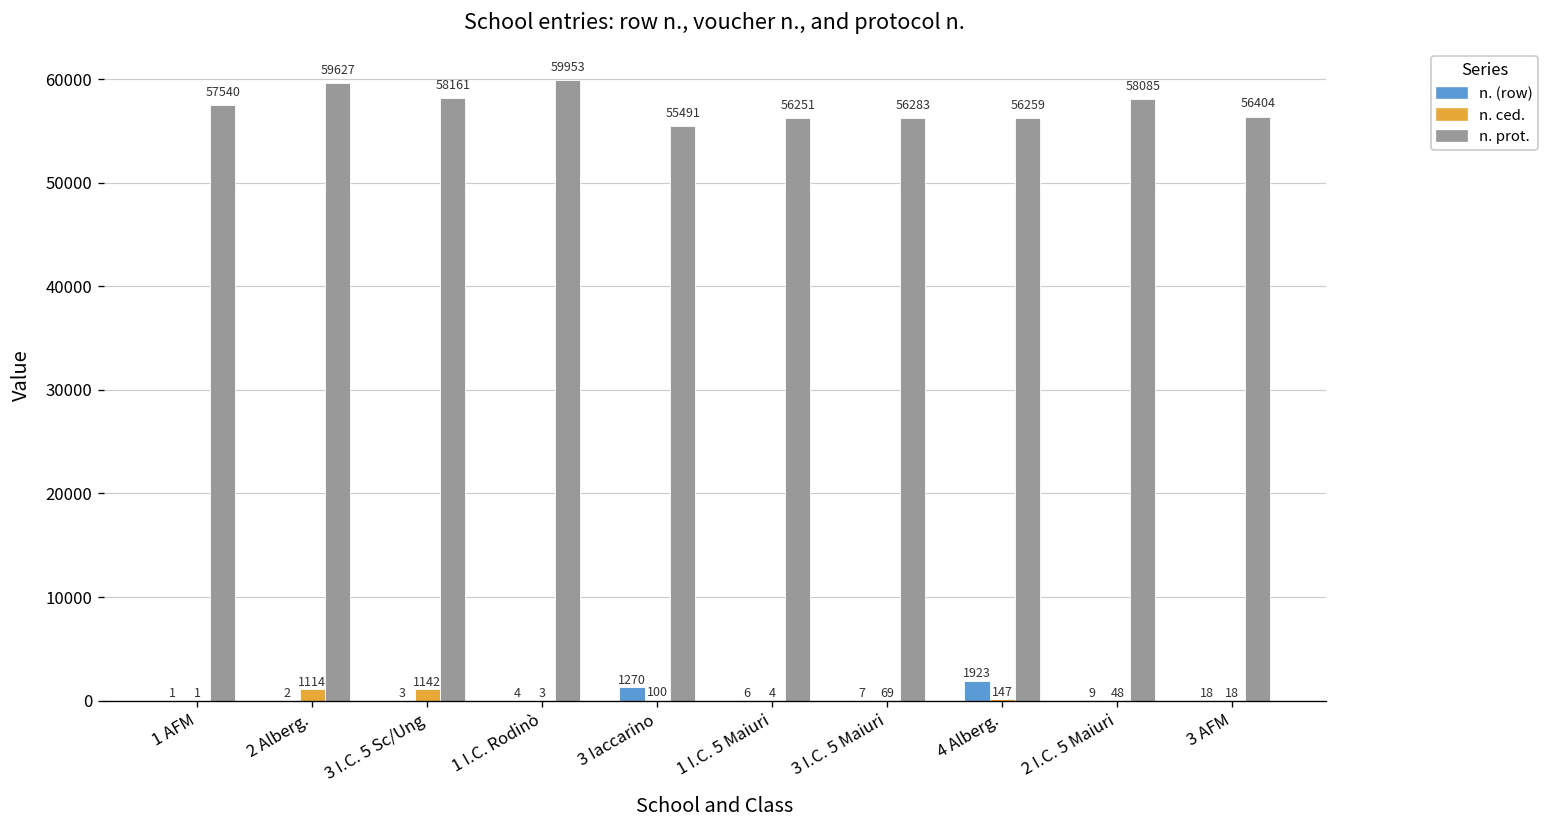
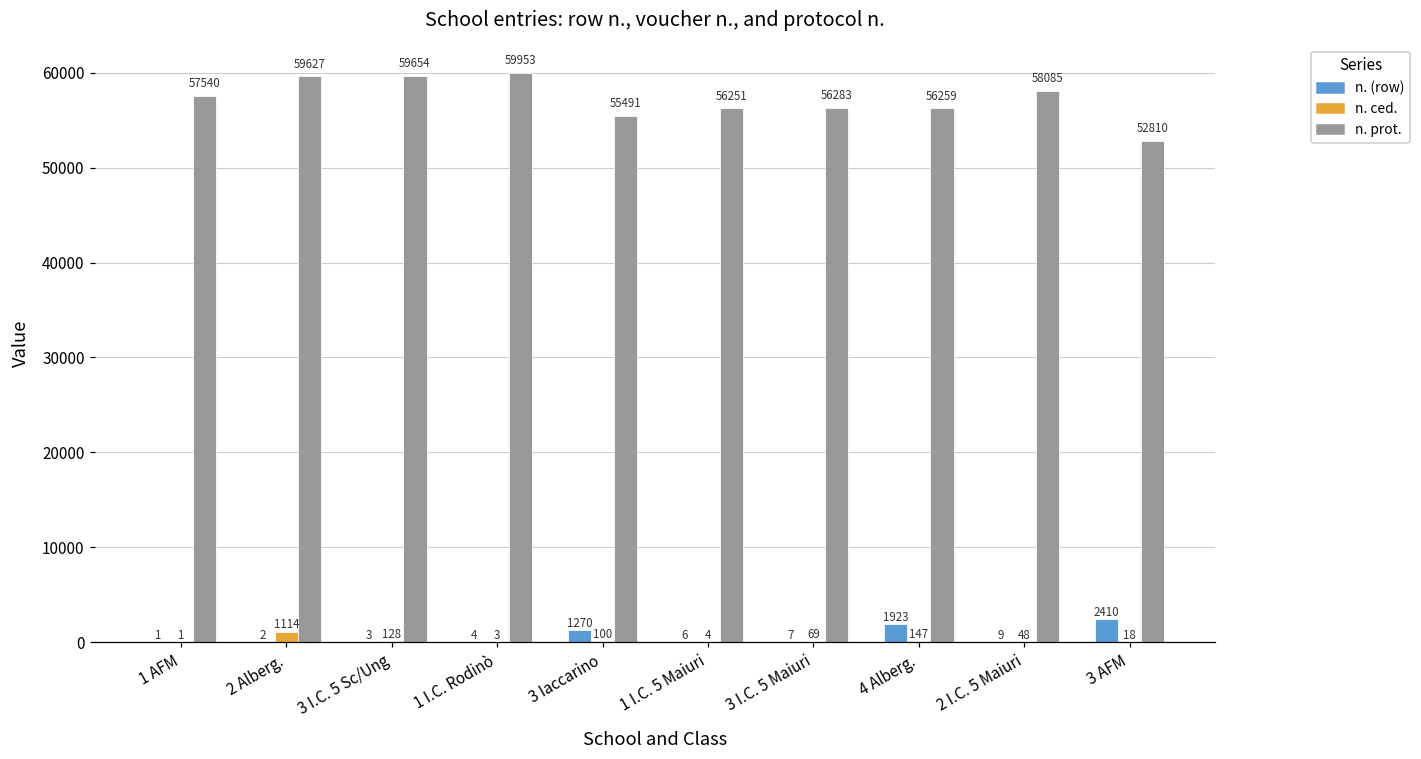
n. ced., 3 I.C. 5 Sc/Ung: 1142 -> 128
n. prot., 3 I.C. 5 Sc/Ung: 58161 -> 59654
n. (row), 3 AFM: 18 -> 2410
n. prot., 3 AFM: 56404 -> 52810
